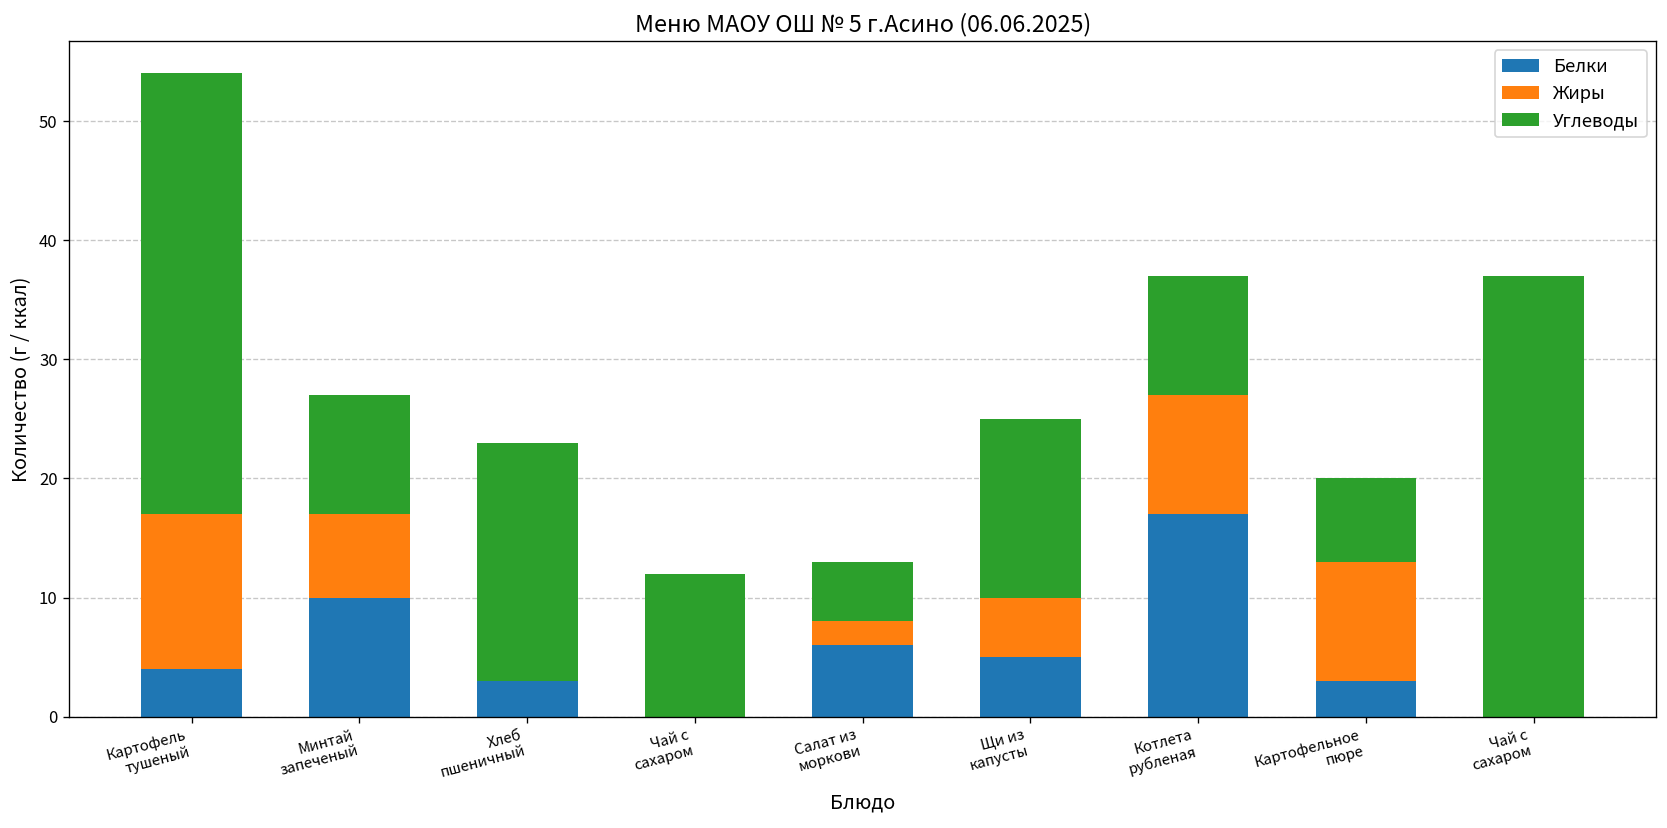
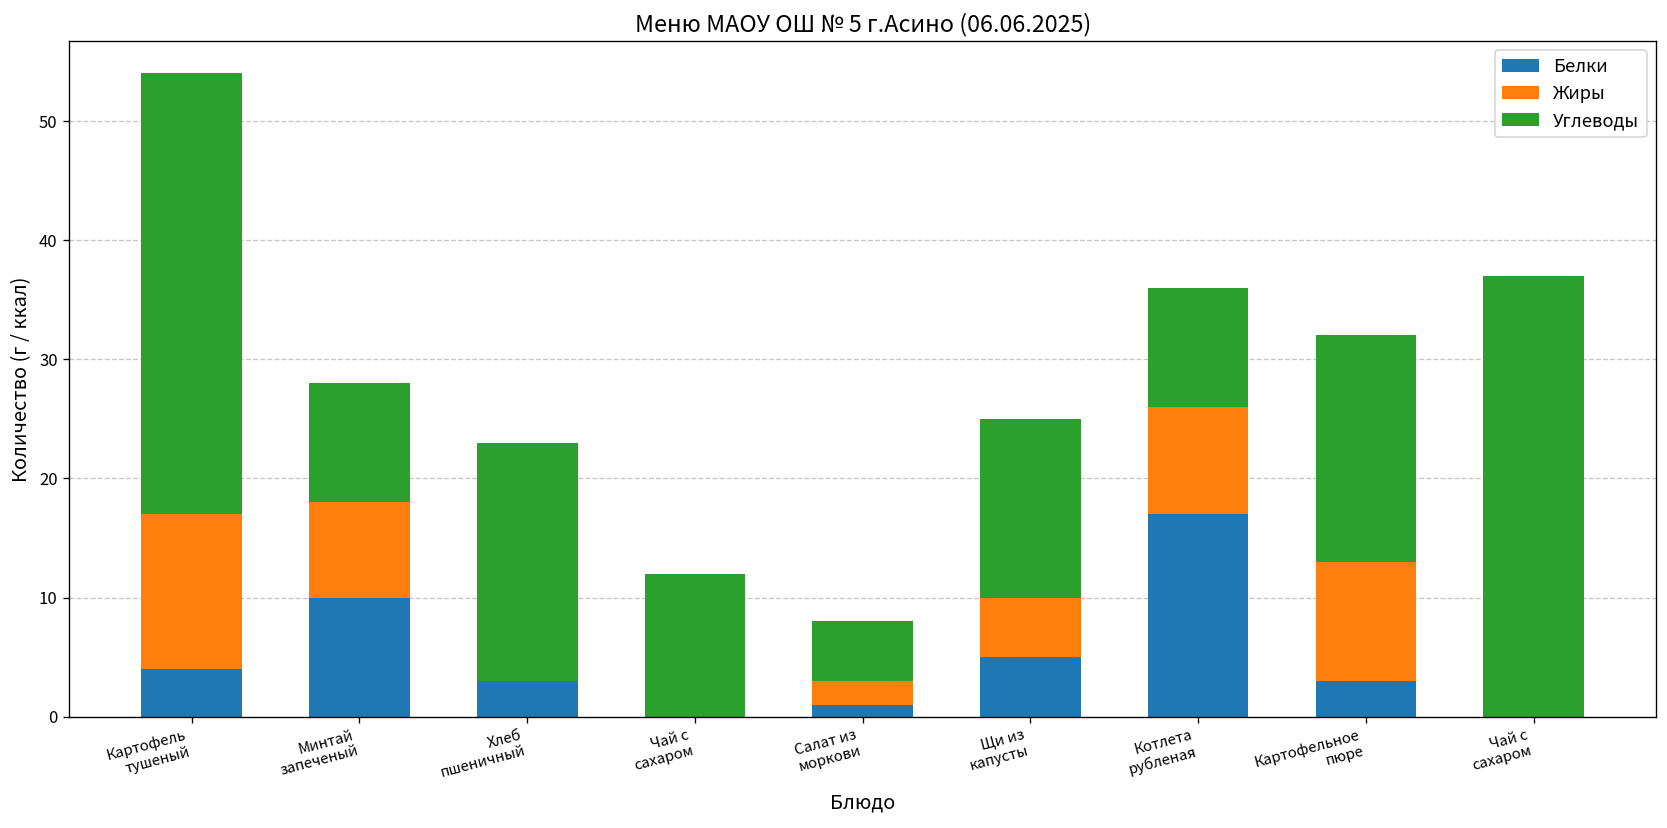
Жиры, Минтай запеченый: 7 -> 8
Белки, Салат из моркови: 6 -> 1
Жиры, Котлета рубленая: 10 -> 9
Углеводы, Картофельное пюре: 7 -> 19
